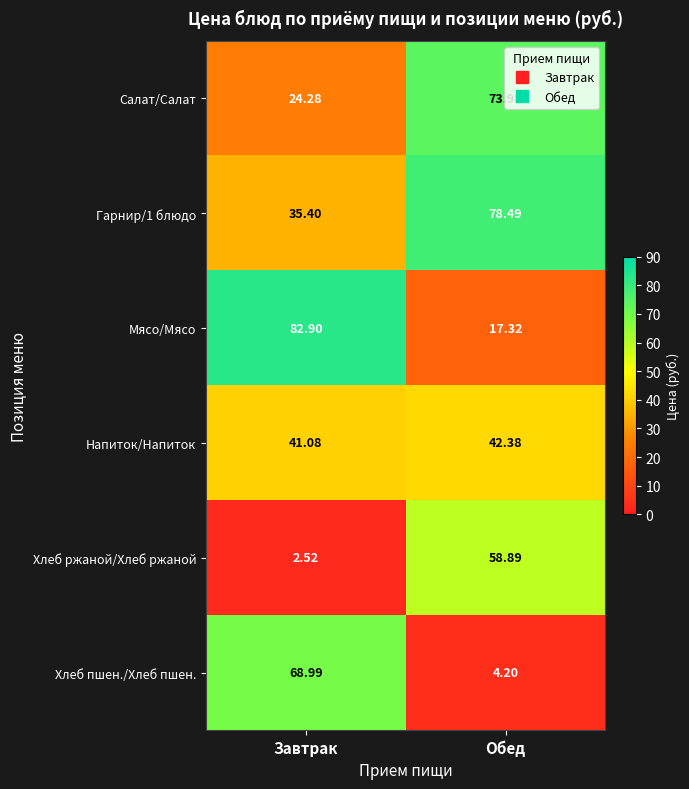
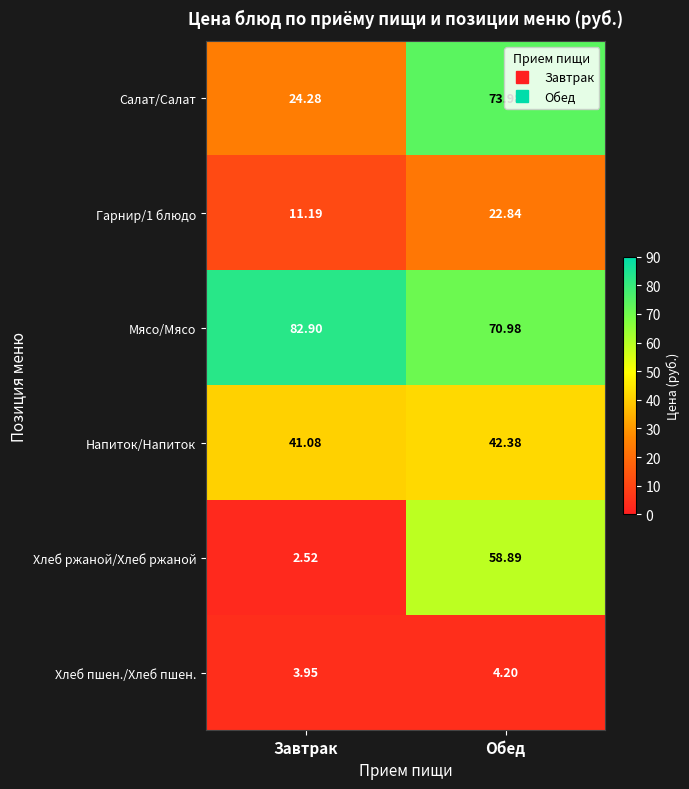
Гарнир/1 блюдо, Завтрак: 35.40 -> 11.19
Гарнир/1 блюдо, Обед: 78.49 -> 22.84
Мясо/Мясо, Обед: 17.32 -> 70.98
Хлеб пшен./Хлеб пшен., Завтрак: 68.99 -> 3.95
